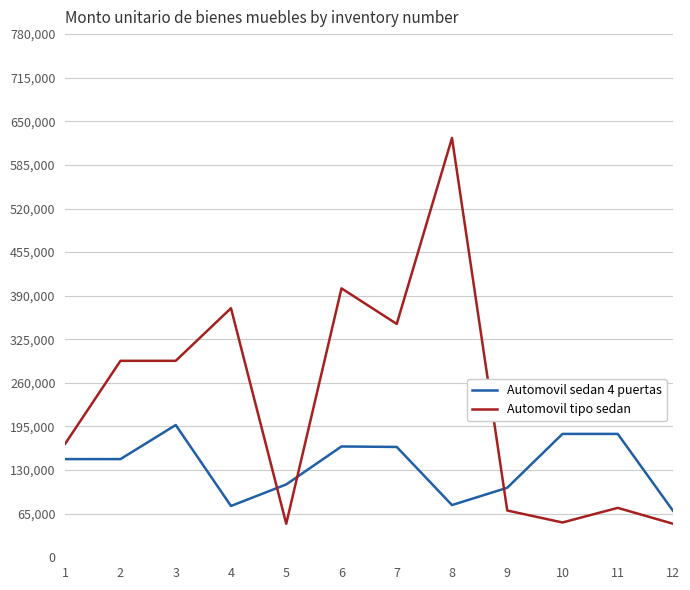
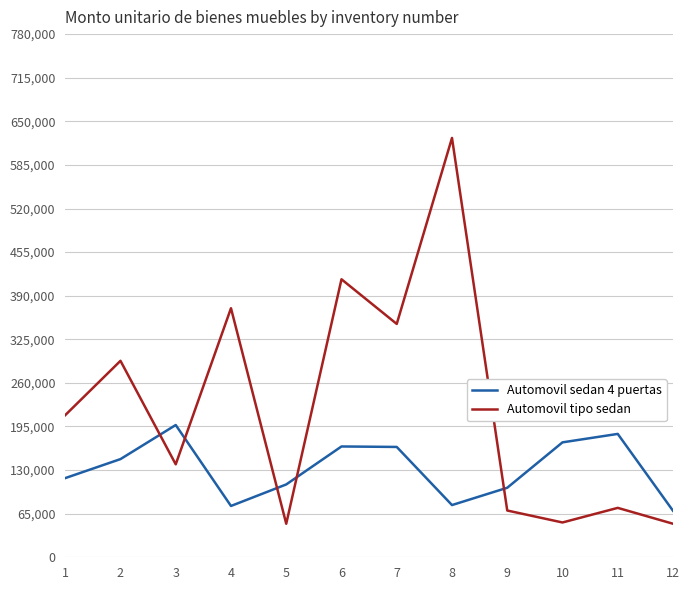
Automovil sedan 4 puertas, 1: 150,000 -> 120,000
Automovil tipo sedan, 1: 170,000 -> 210,000
Automovil tipo sedan, 3: 290,000 -> 140,000
Automovil tipo sedan, 6: 400,000 -> 410,000
Automovil sedan 4 puertas, 10: 180,000 -> 170,000
